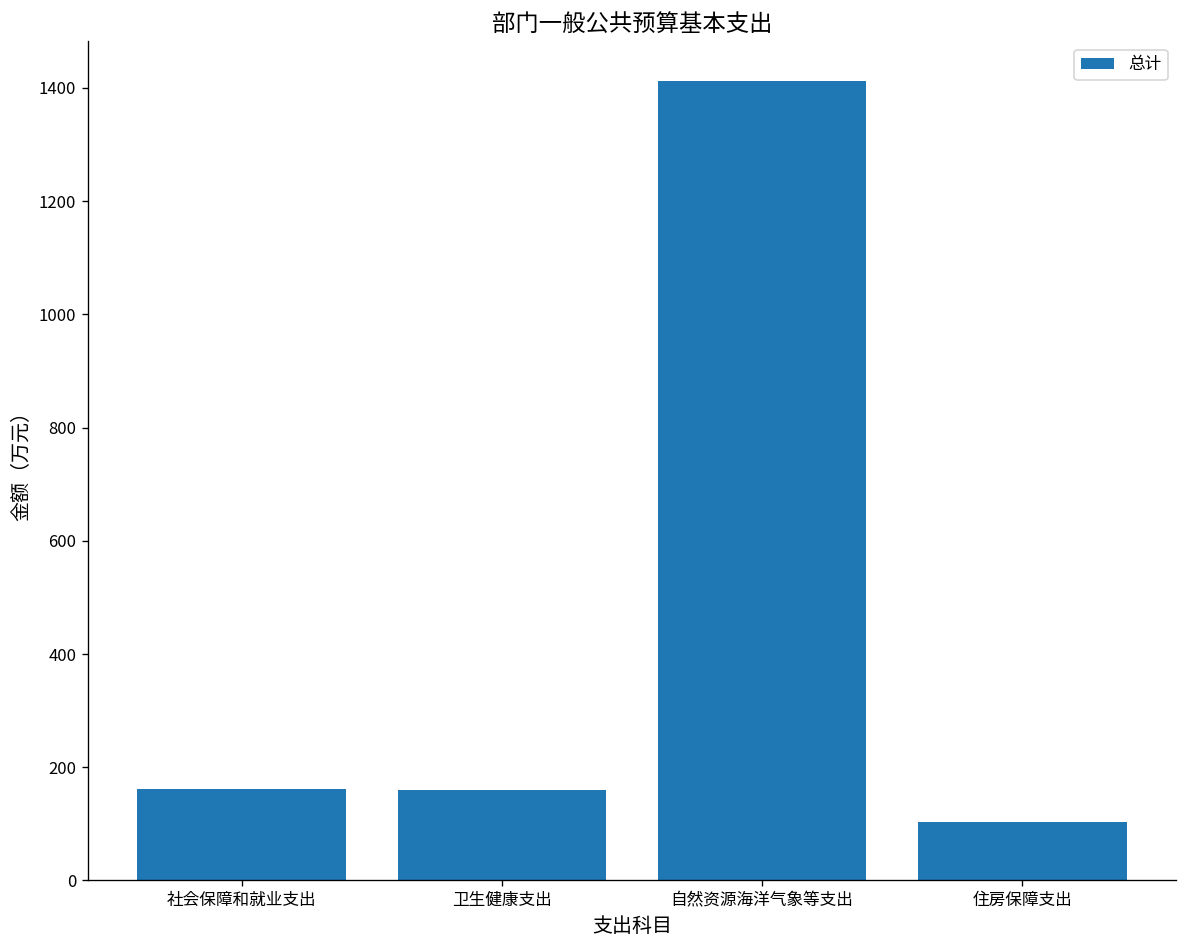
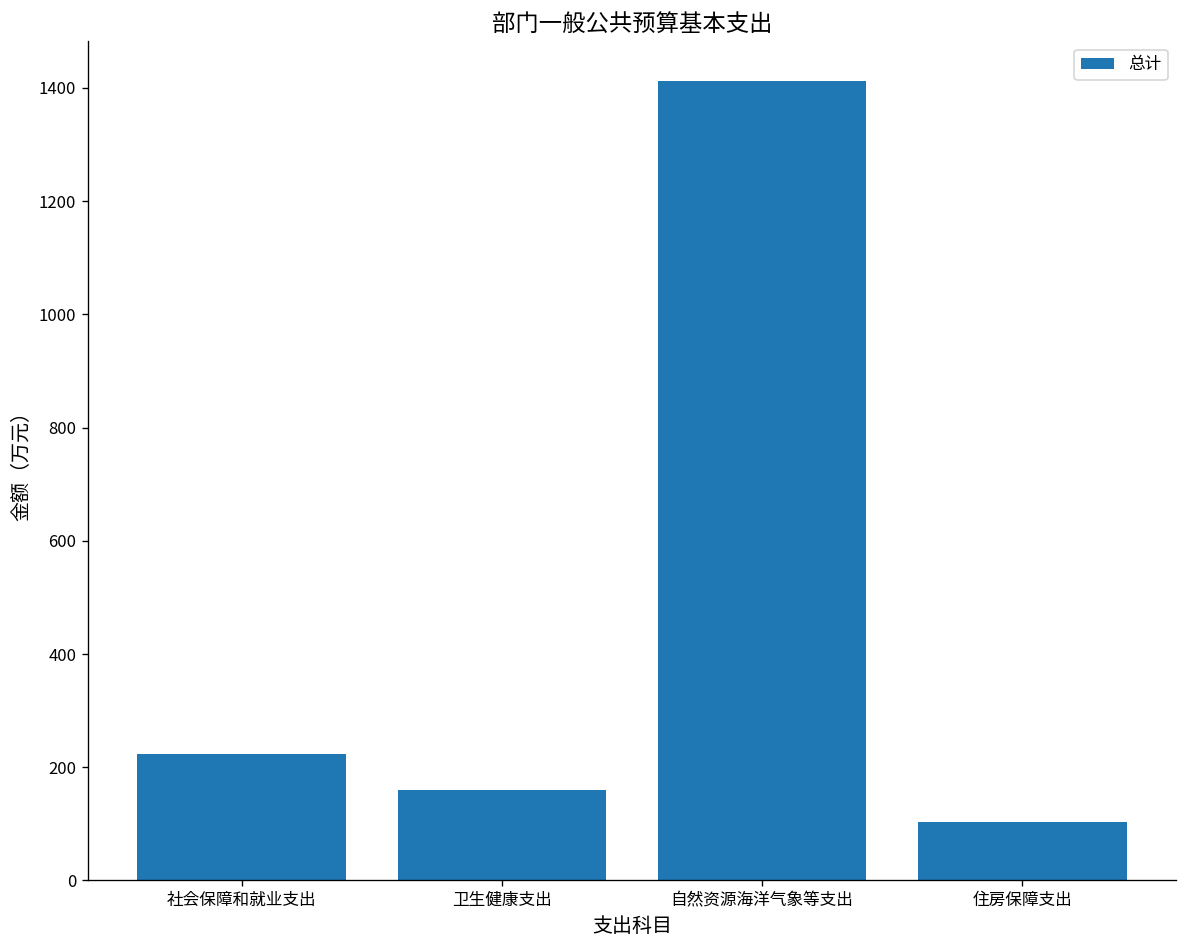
社会保障和就业支出: 160 -> 220
